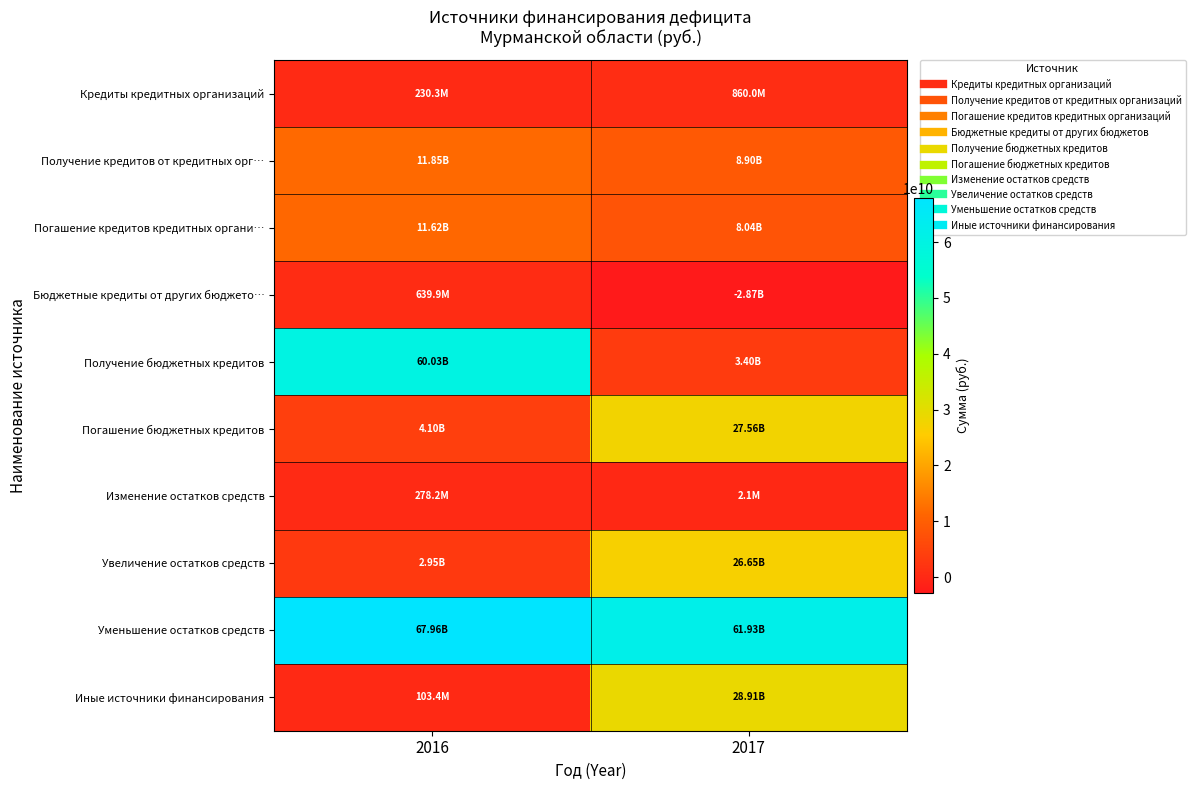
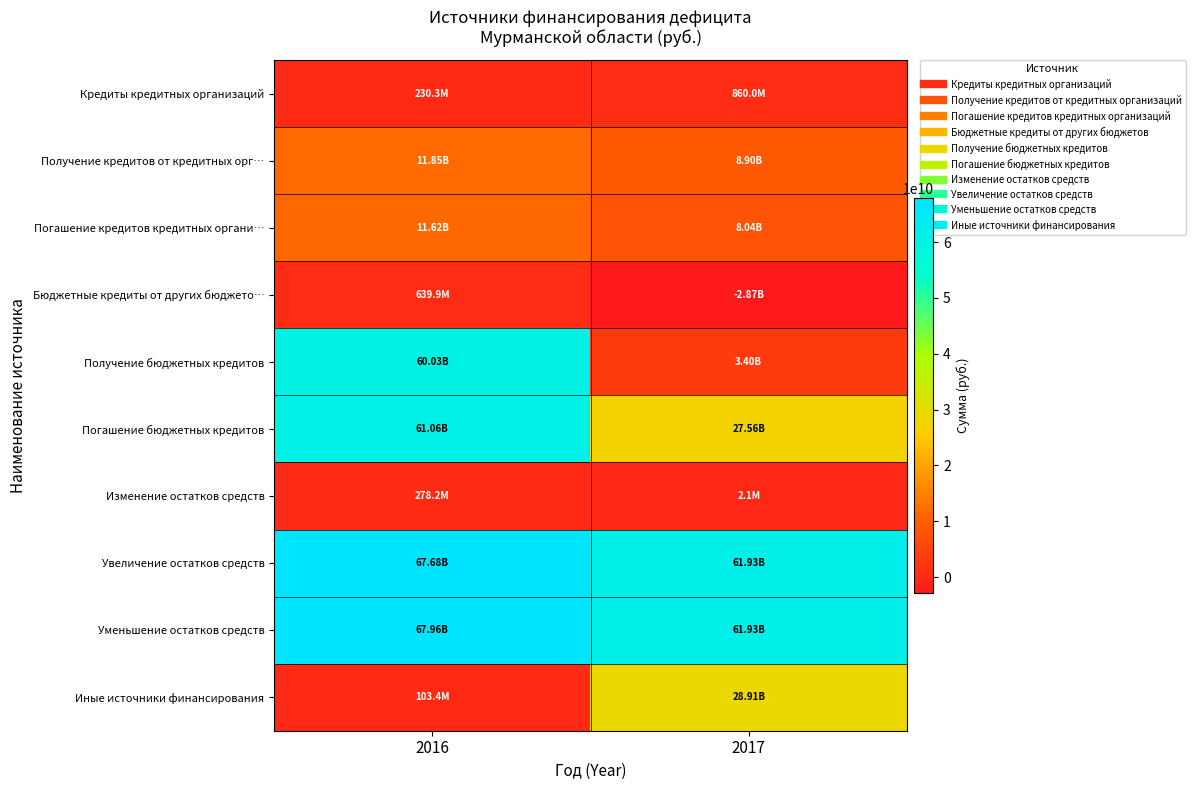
Погашение бюджетных кредитов, 2016: 4.10B -> 61.06B
Увеличение остатков средств, 2016: 2.95B -> 67.68B
Увеличение остатков средств, 2017: 26.65B -> 61.93B
